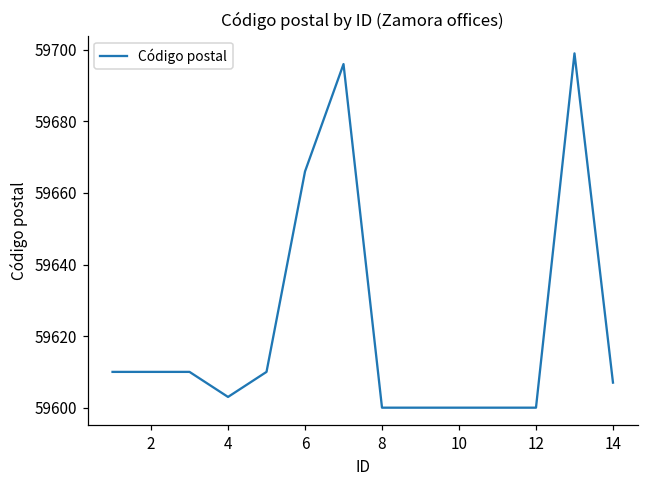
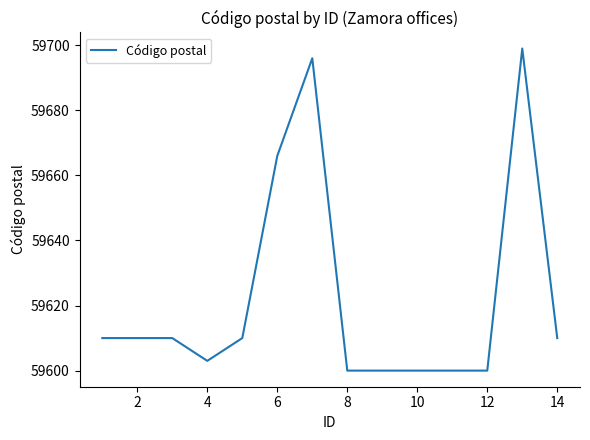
14: 59607 -> 59610
